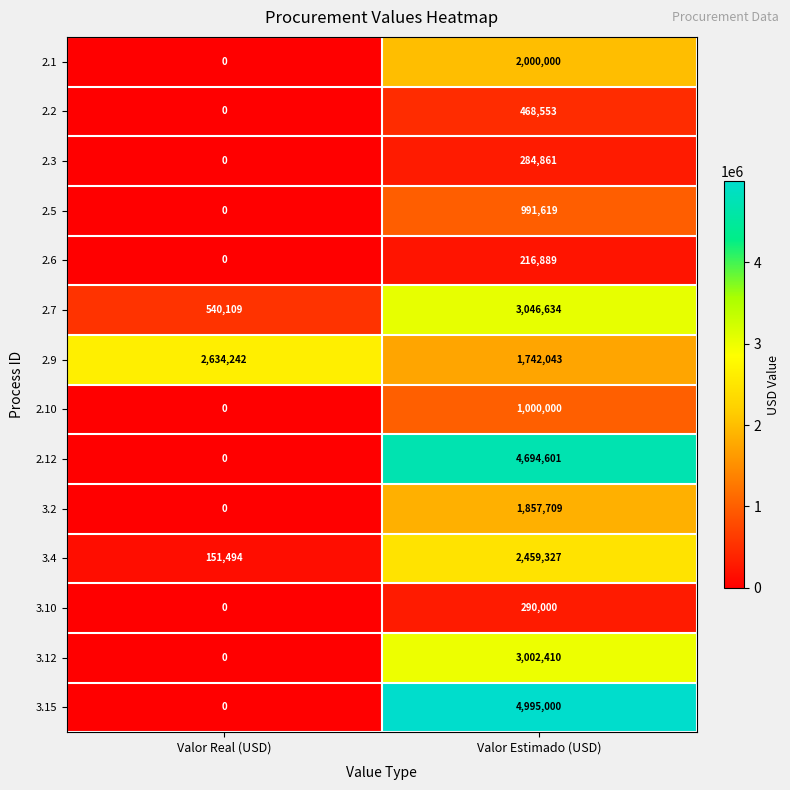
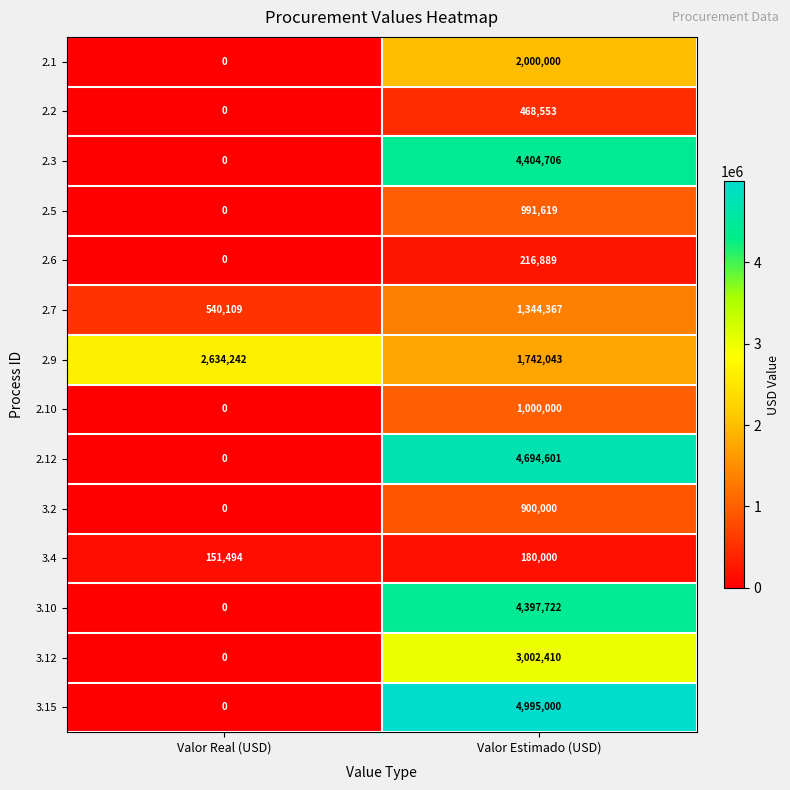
2.3, Valor Estimado (USD): 284,861 -> 4,404,706
2.7, Valor Estimado (USD): 3,046,634 -> 1,344,367
3.2, Valor Estimado (USD): 1,857,709 -> 900,000
3.4, Valor Estimado (USD): 2,459,327 -> 180,000
3.10, Valor Estimado (USD): 290,000 -> 4,397,722
